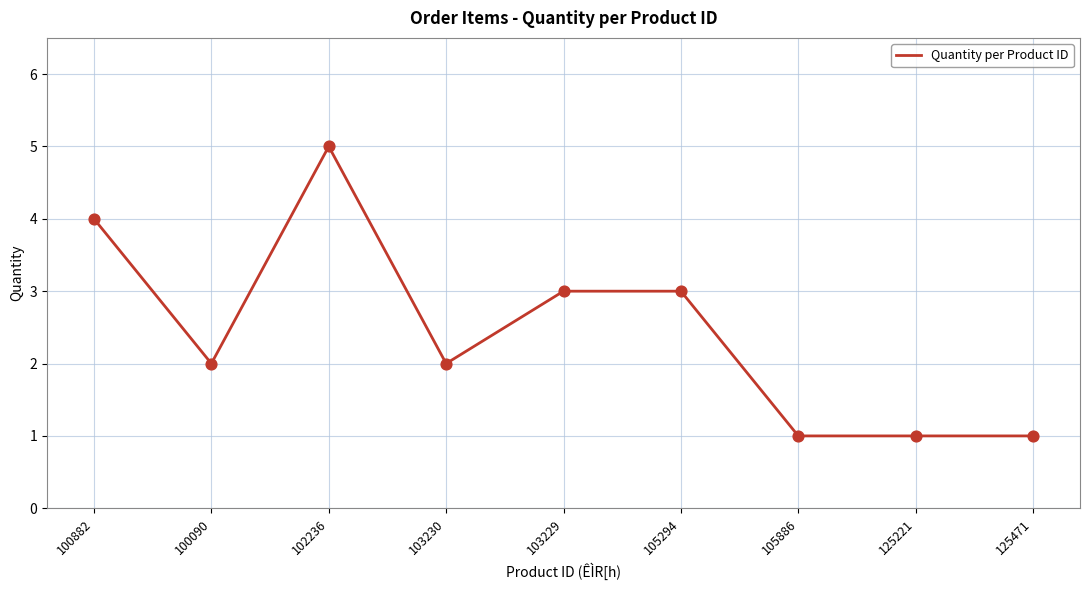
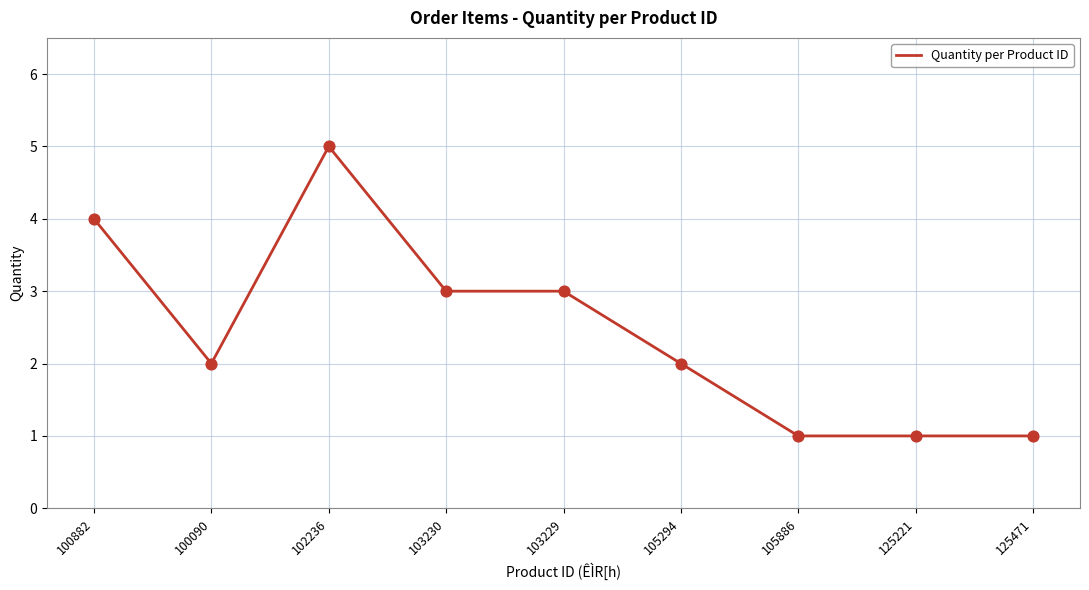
103230: 2 -> 3
105294: 3 -> 2
